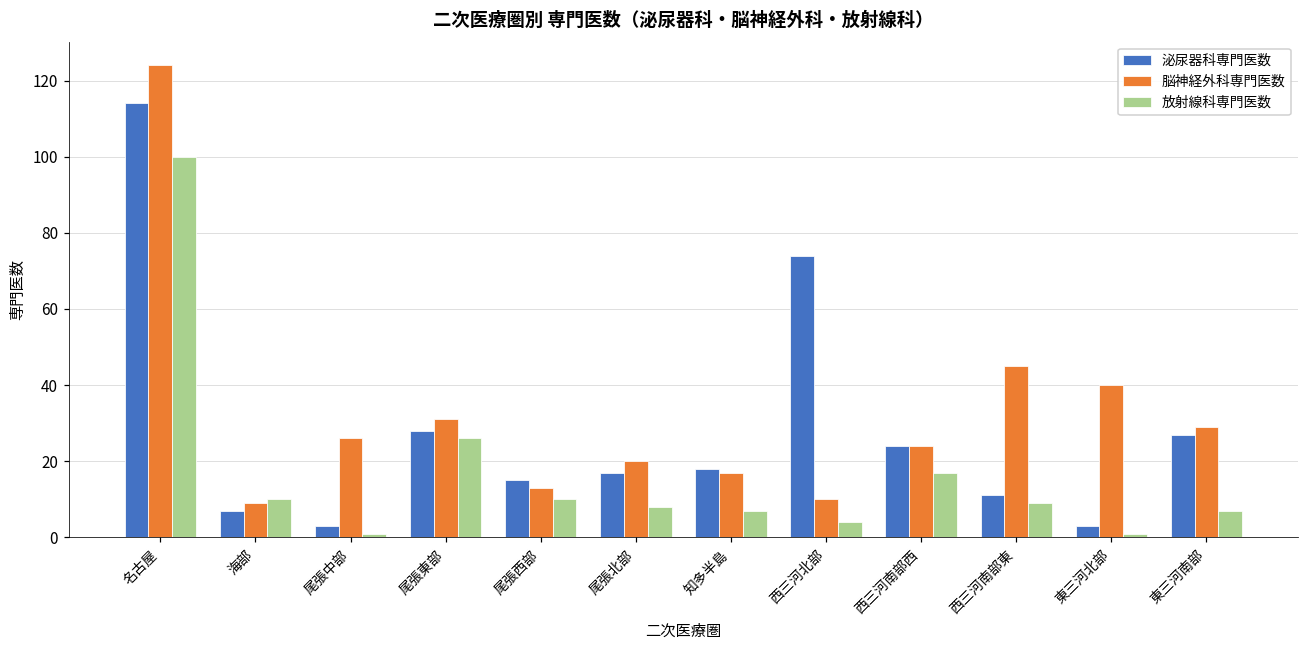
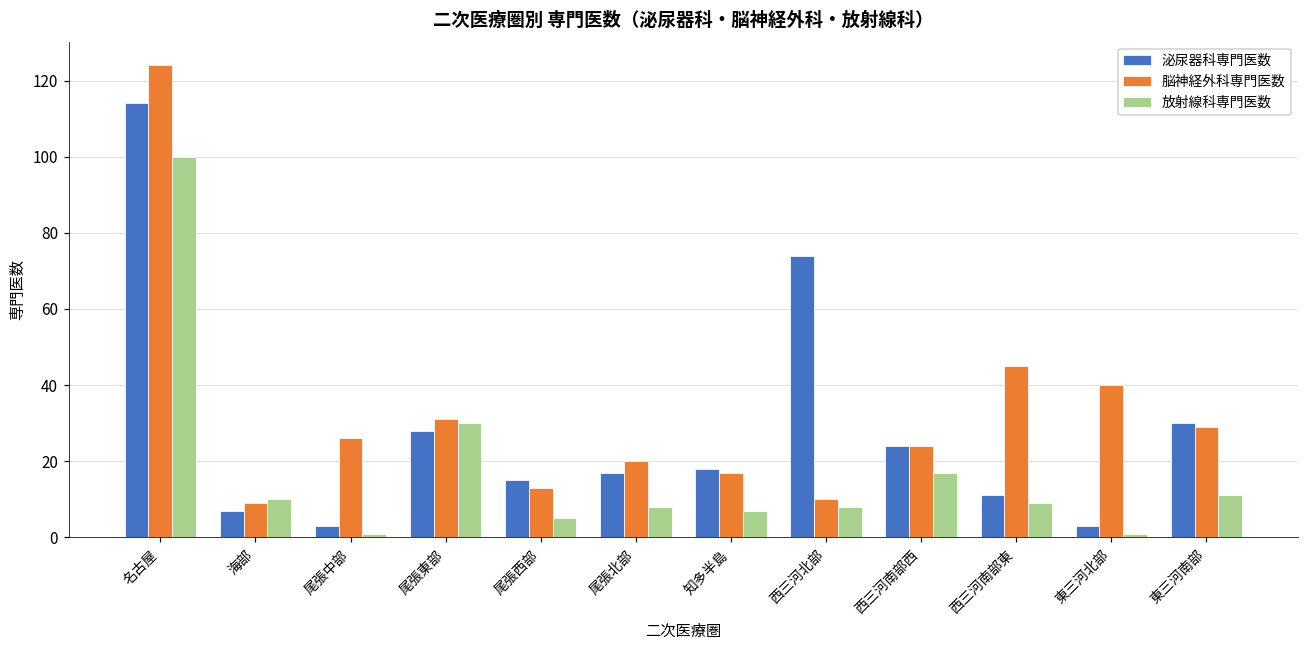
放射線科専門医数, 尾張東部: 26 -> 30
放射線科専門医数, 尾張西部: 10 -> 5
放射線科専門医数, 西三河北部: 4 -> 8
泌尿器科専門医数, 東三河南部: 27 -> 30
放射線科専門医数, 東三河南部: 7 -> 11
